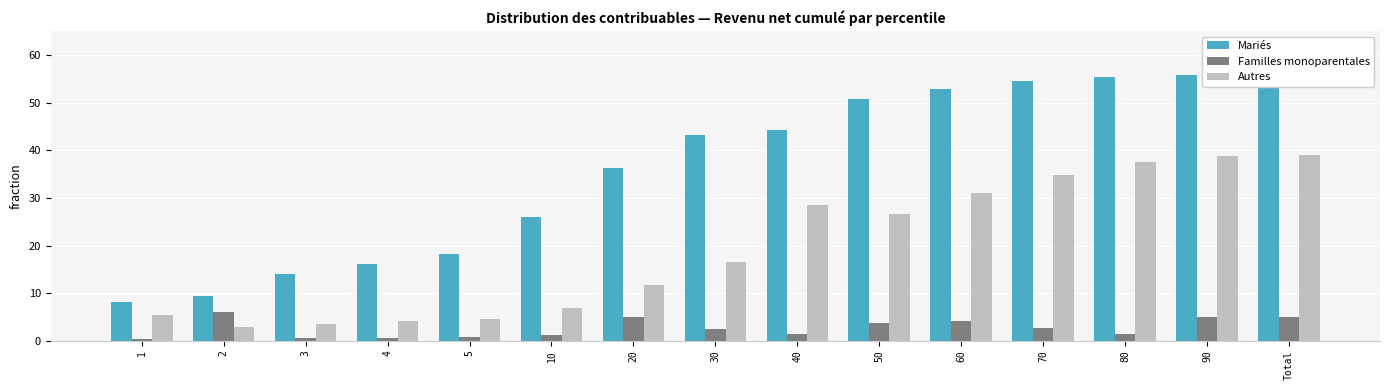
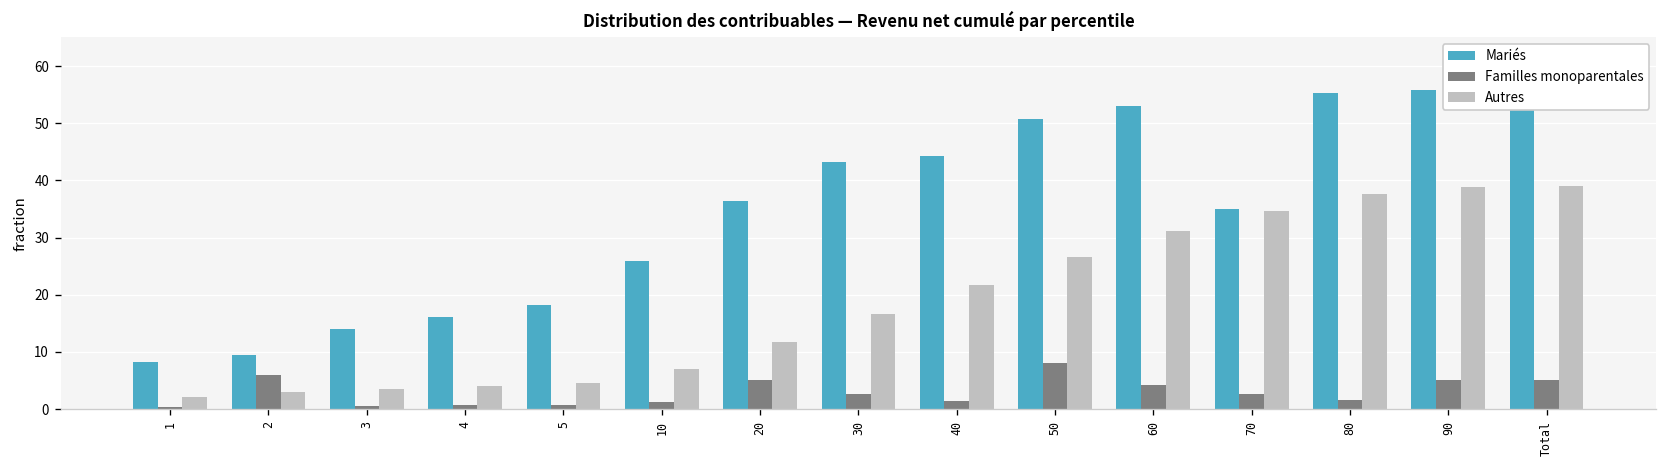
Autres, 1: 5 -> 2
Autres, 40: 29 -> 22
Familles monoparentales, 50: 4 -> 8
Mariés, 70: 55 -> 35
